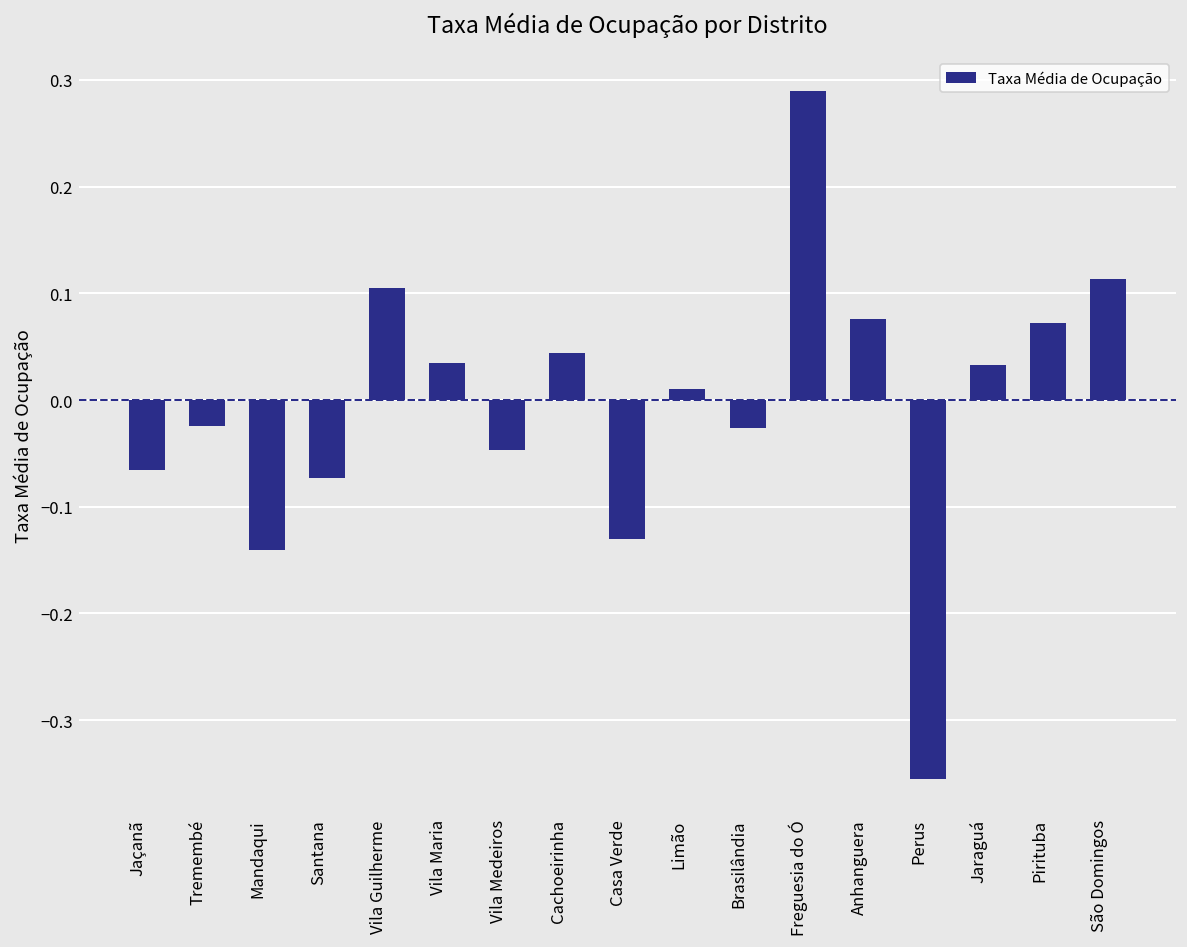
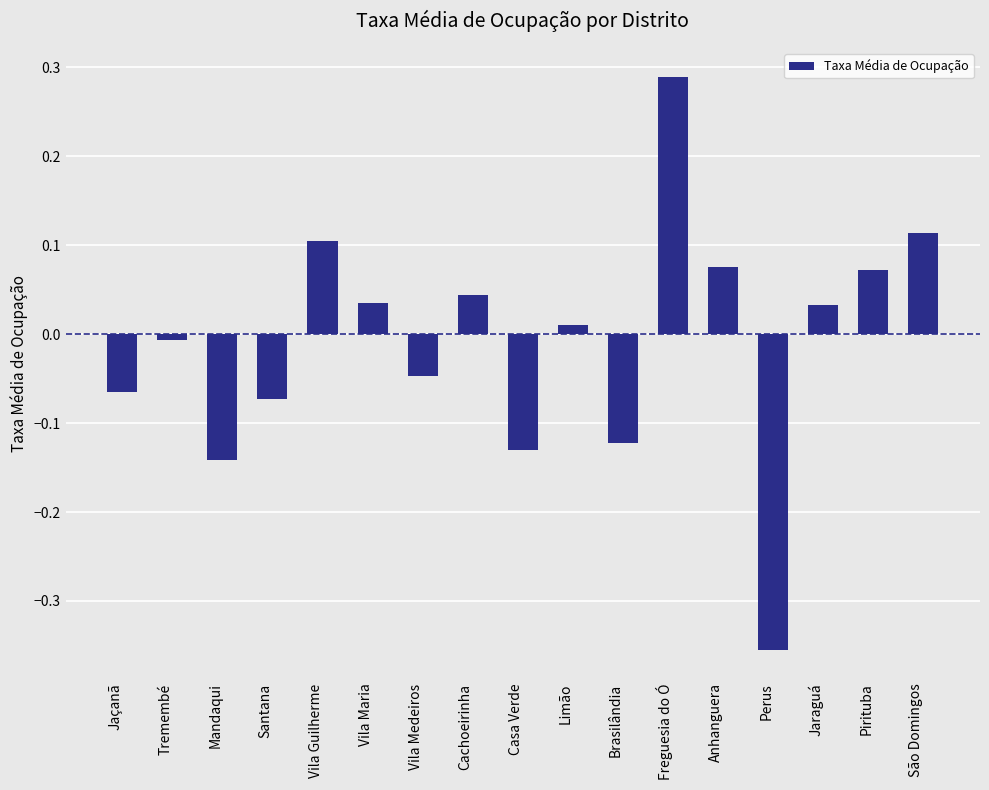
Tremembé: -0.02 -> -0.01
Brasilândia: -0.03 -> -0.12
